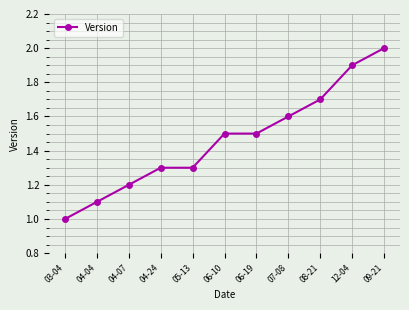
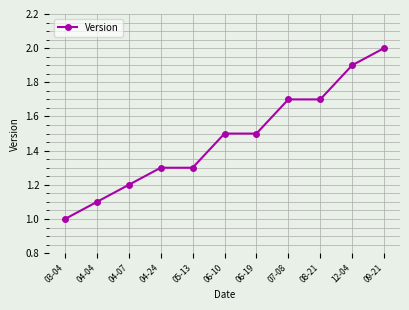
07-08: 1.6 -> 1.7
